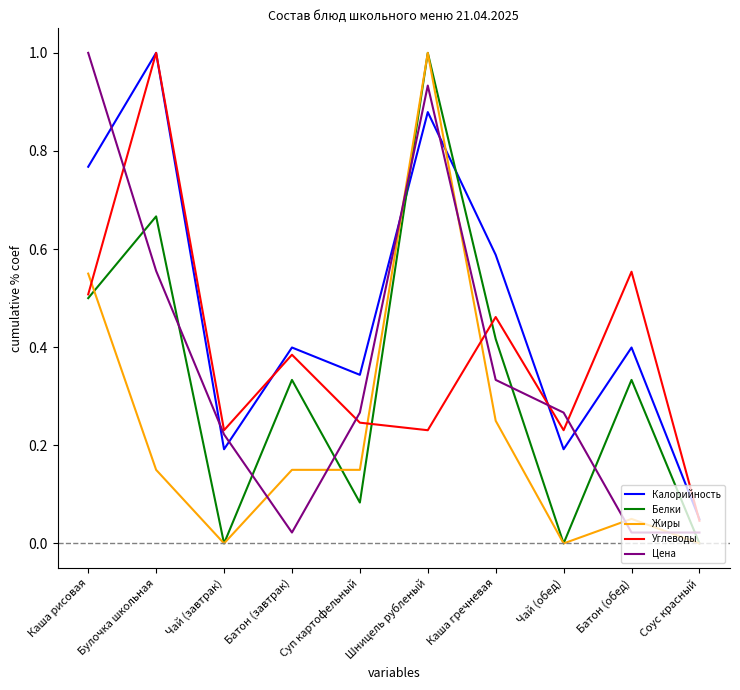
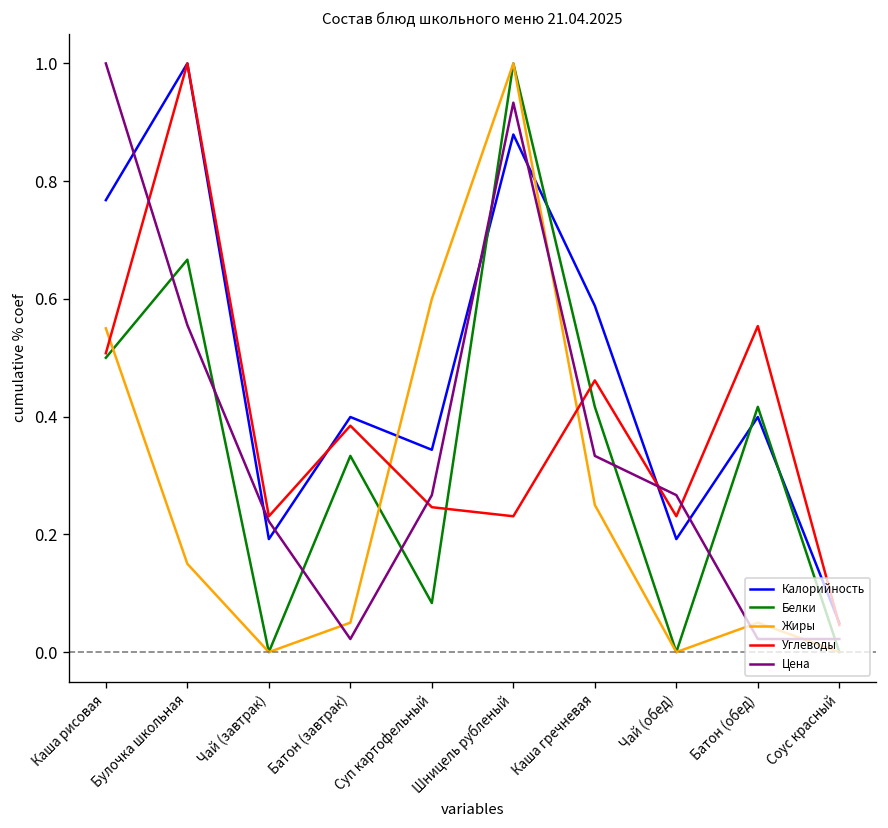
Жиры, Батон (завтрак): 0.15 -> 0.05
Жиры, Суп картофельный: 0.15 -> 0.60
Белки, Батон (обед): 0.33 -> 0.42
